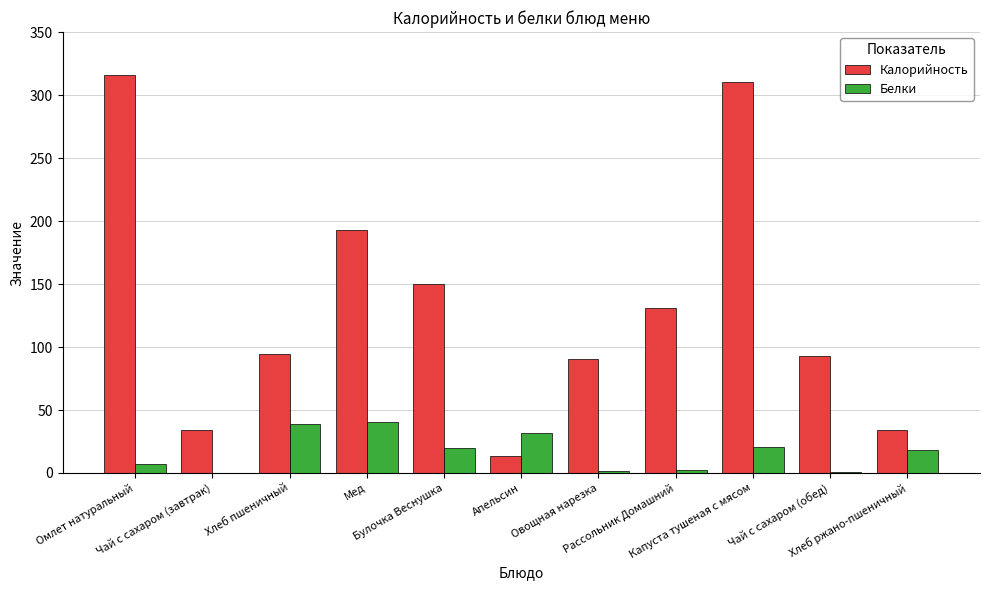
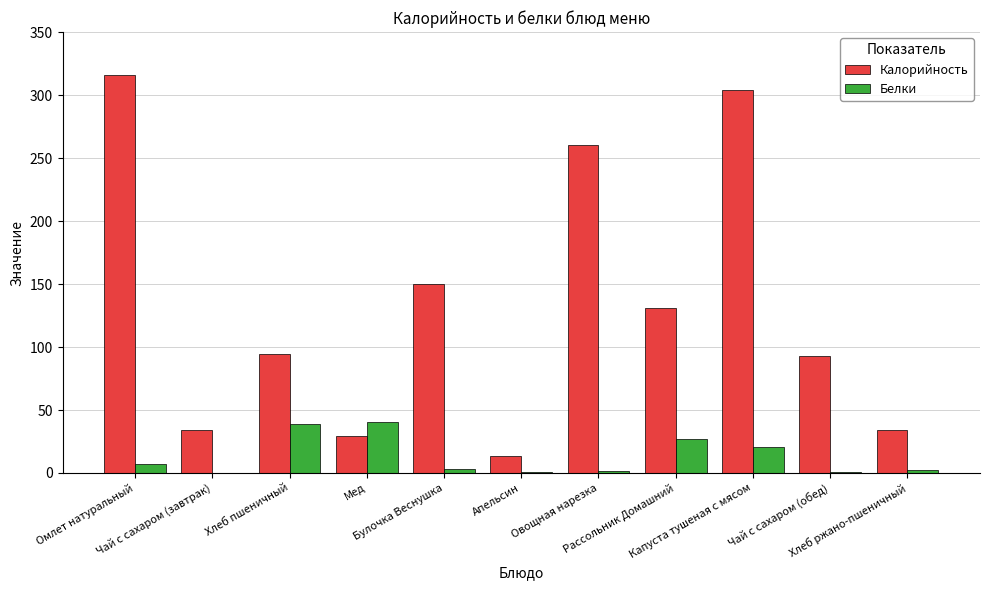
Калорийность, Мед: 193 -> 30
Белки, Булочка Веснушка: 20 -> 4
Белки, Апельсин: 32 -> 1
Калорийность, Овощная нарезка: 91 -> 261
Белки, Рассольник Домашний: 2 -> 27
Калорийность, Капуста тушеная с мясом: 310 -> 304
Белки, Хлеб ржано-пшеничный: 18 -> 2
